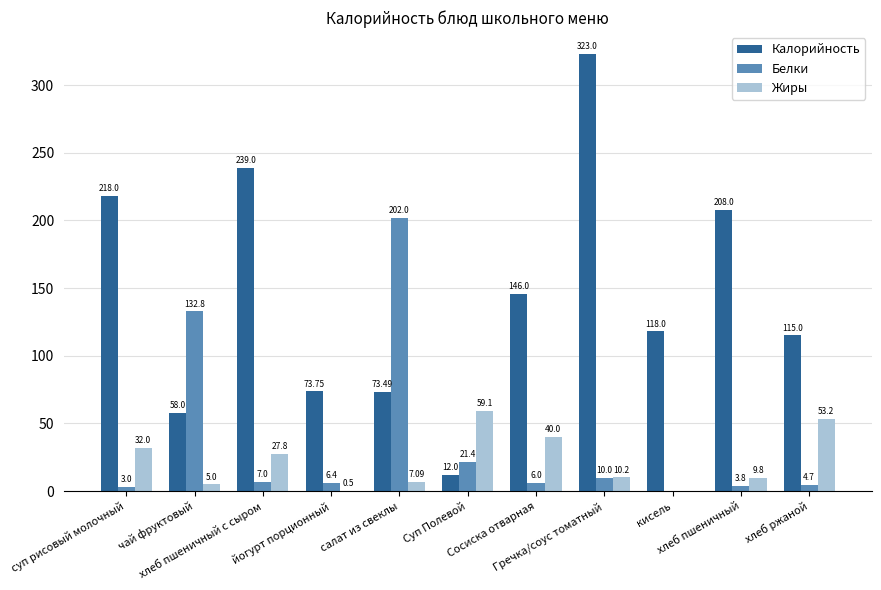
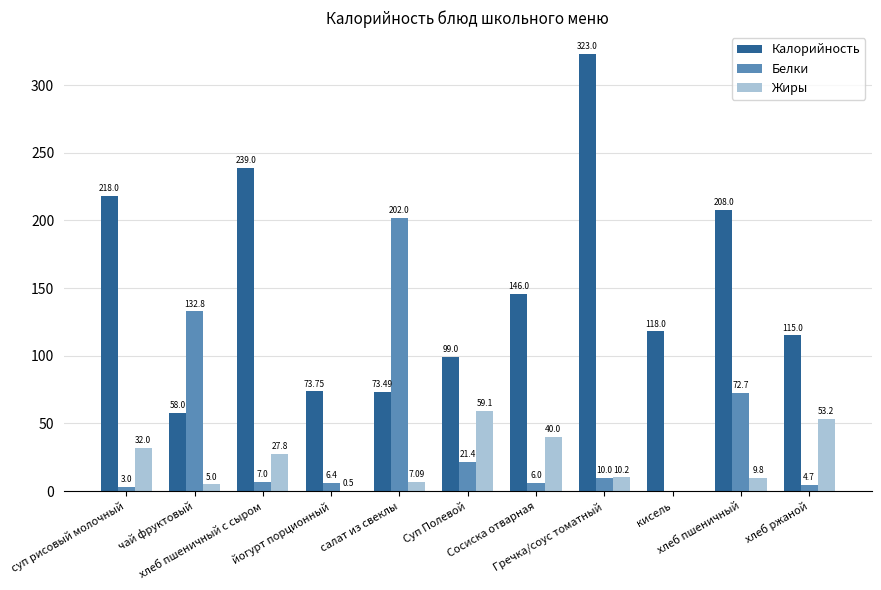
Калорийность, Суп Полевой: 12.0 -> 99.0
Белки, хлеб пшеничный: 3.8 -> 72.7
